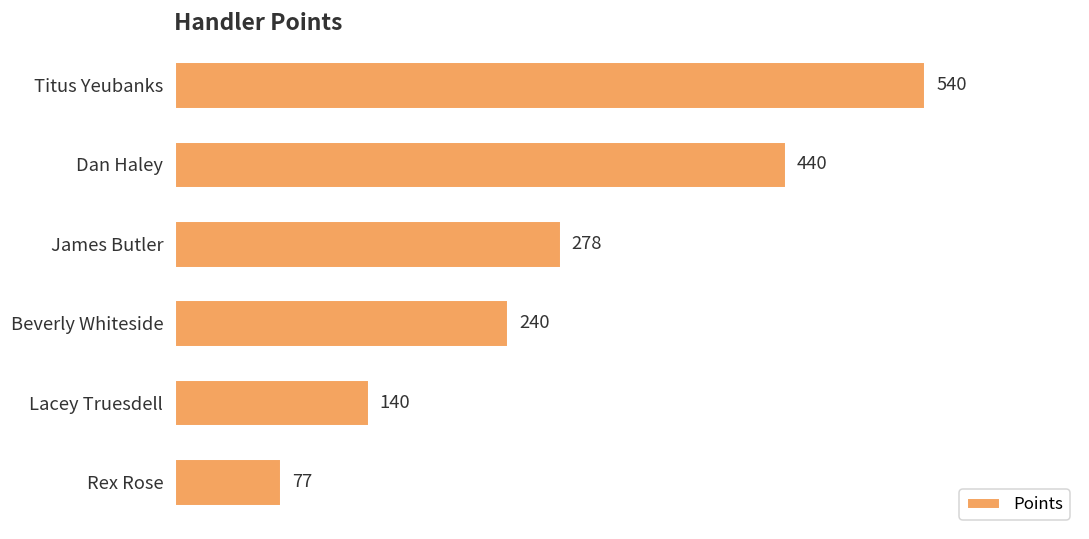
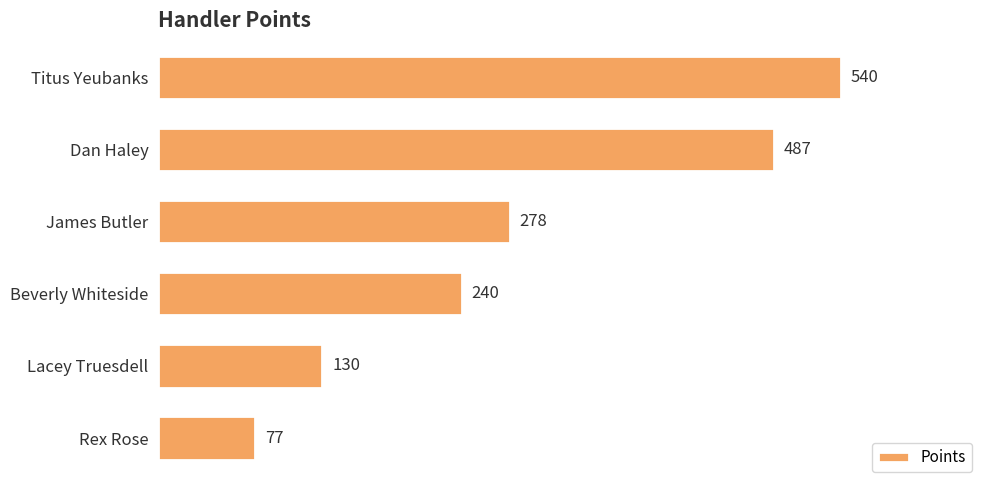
Dan Haley: 440 -> 487
Lacey Truesdell: 140 -> 130
